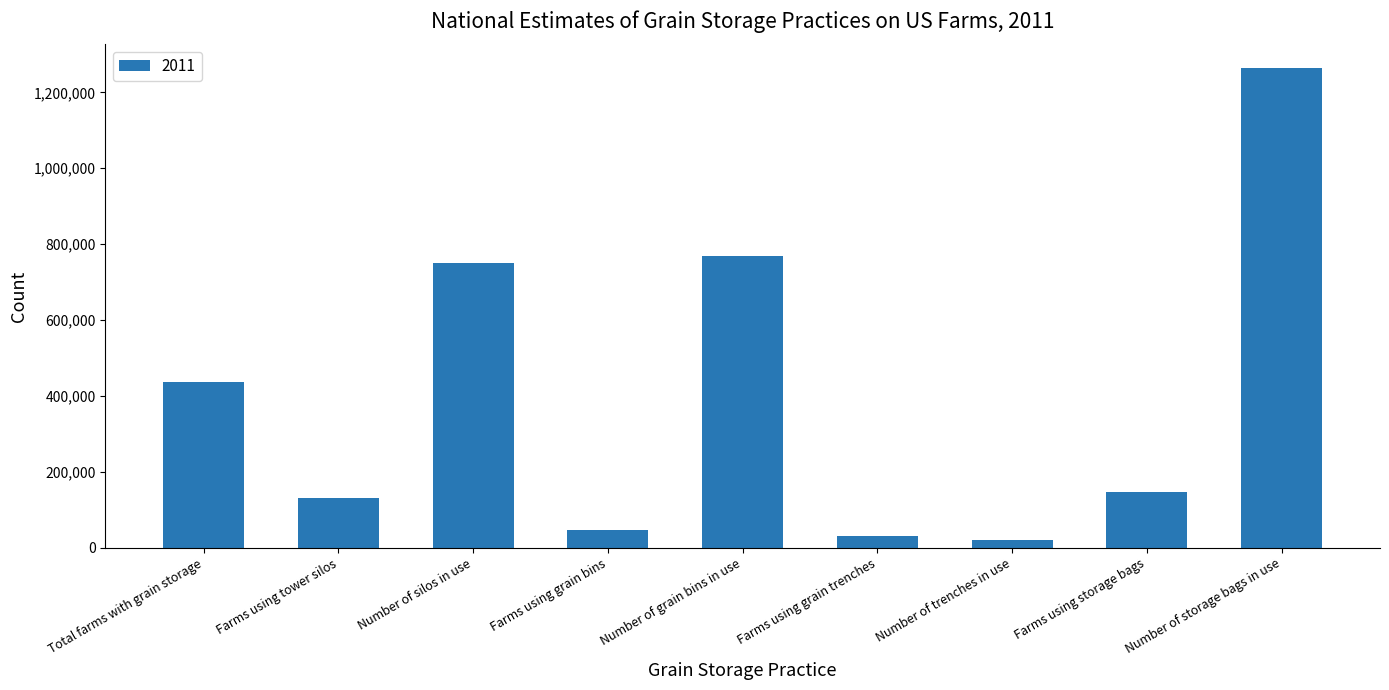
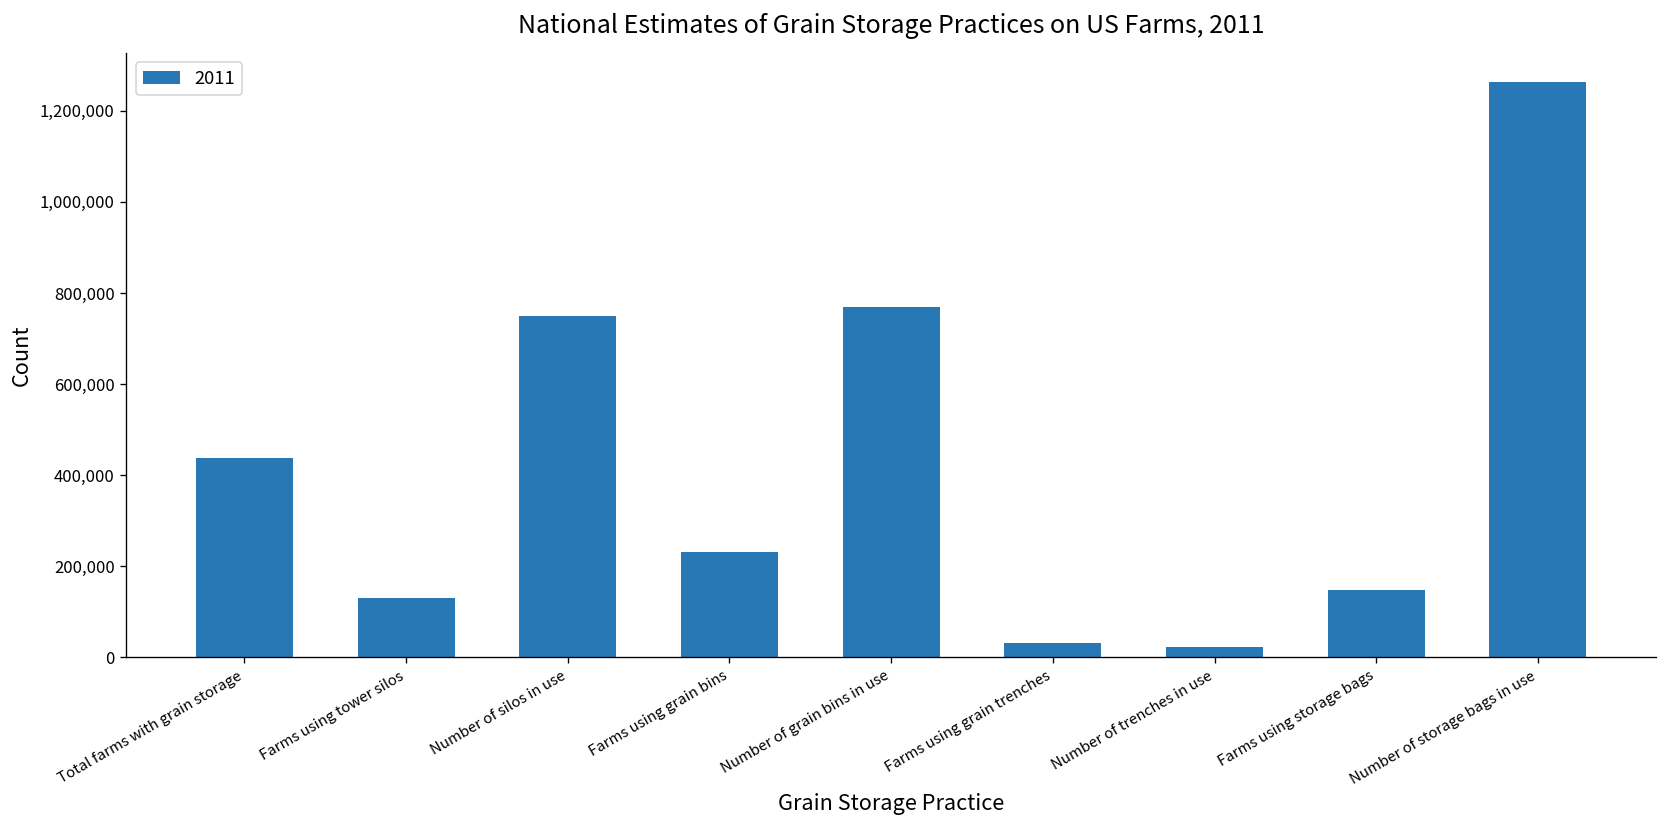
Farms using grain bins: 50,000 -> 230,000
